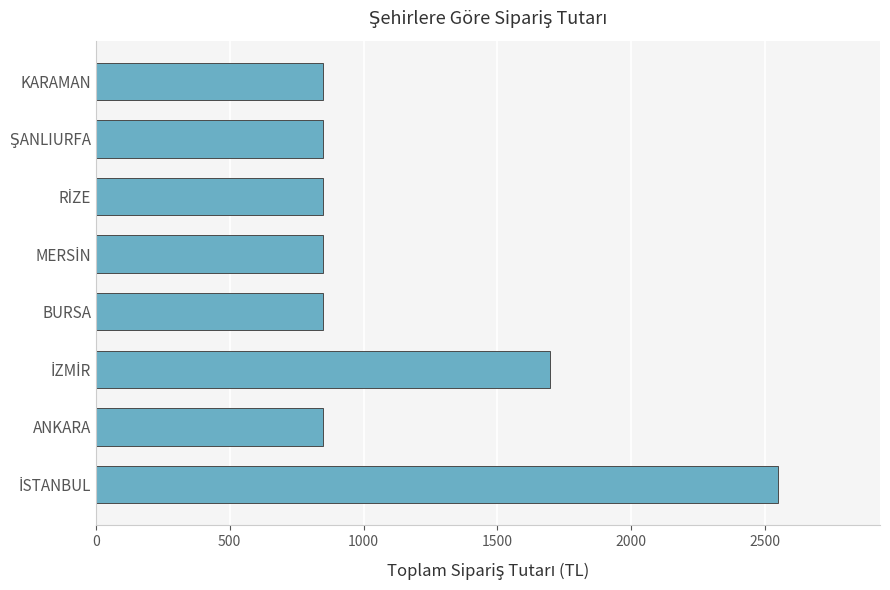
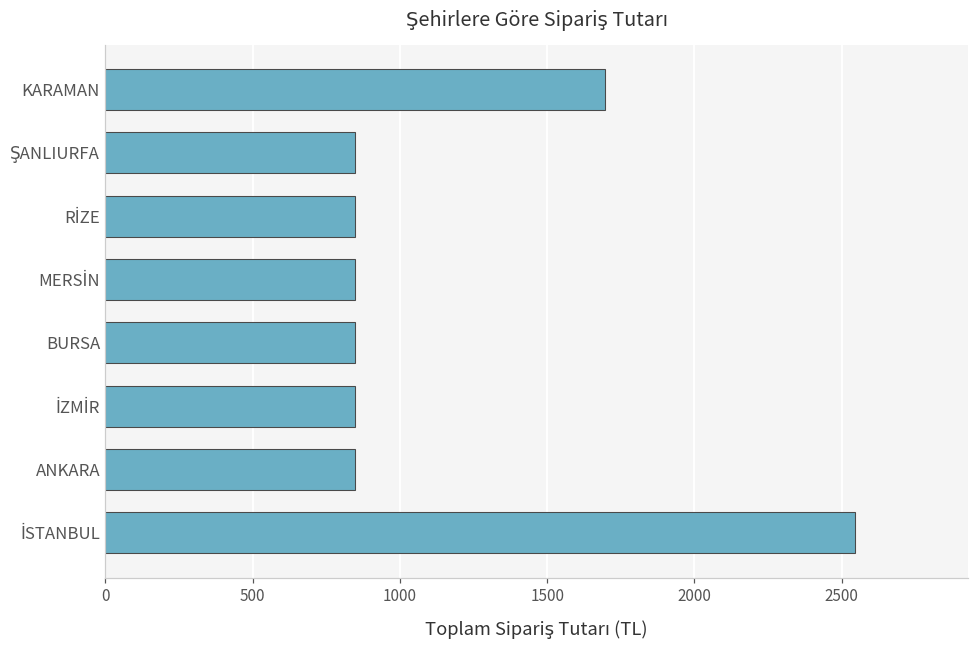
KARAMAN: 850 -> 1700
İZMİR: 1700 -> 850
